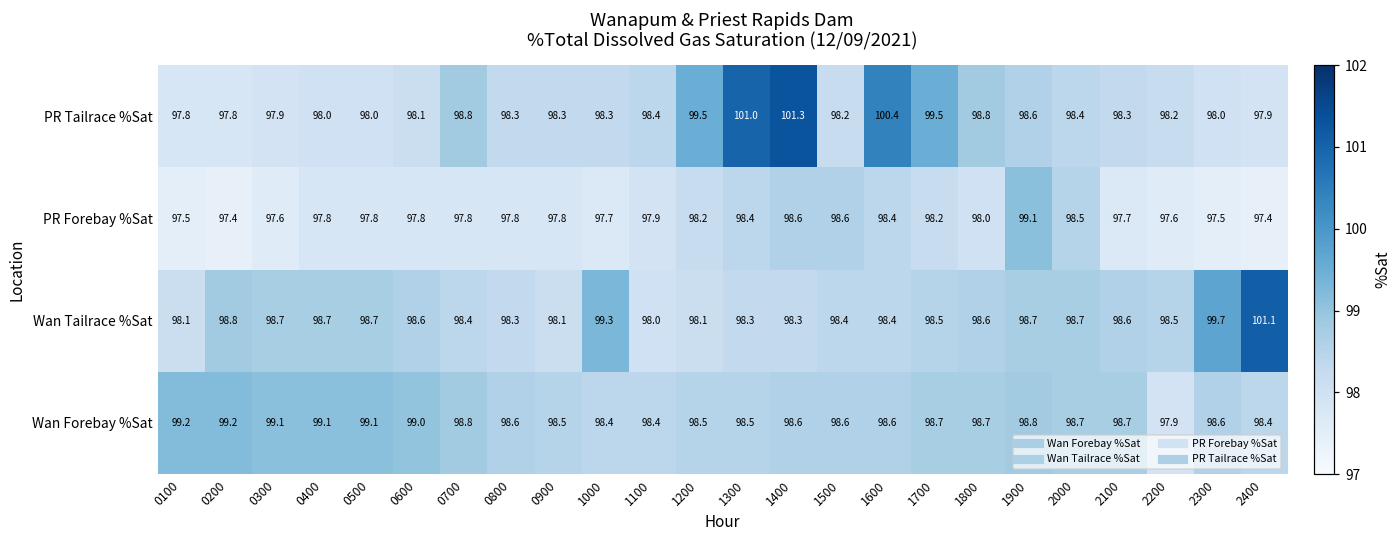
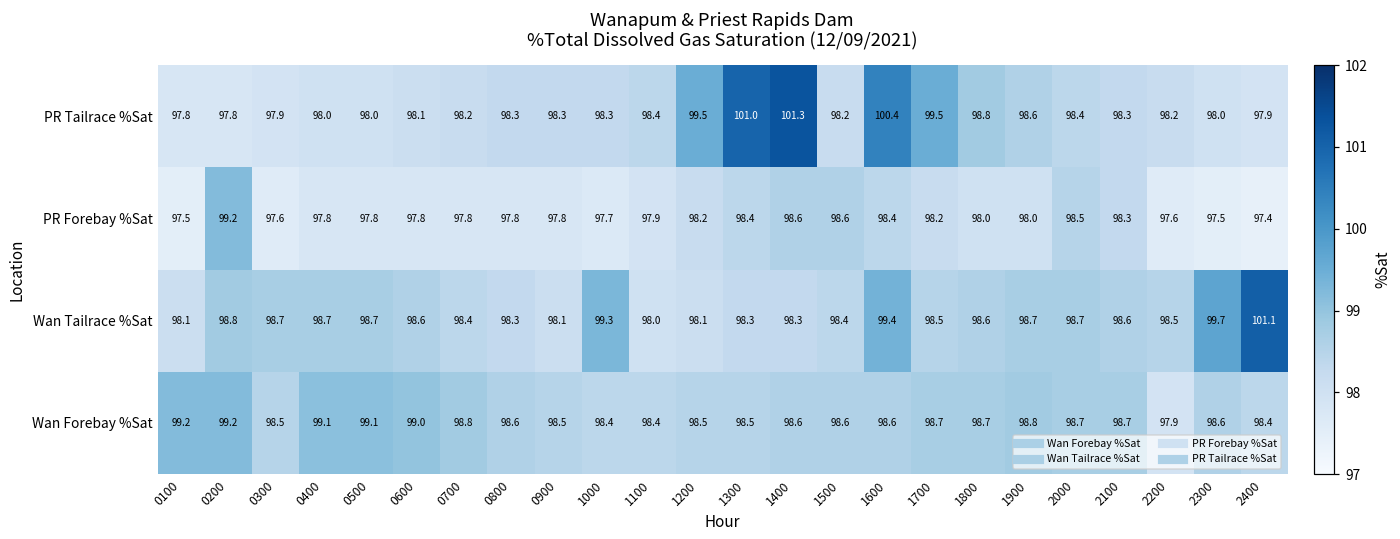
PR Tailrace %Sat, 0700: 98.8 -> 98.2
PR Forebay %Sat, 0200: 97.4 -> 99.2
PR Forebay %Sat, 1900: 99.1 -> 98.0
PR Forebay %Sat, 2100: 97.7 -> 98.3
Wan Tailrace %Sat, 1600: 98.4 -> 99.4
Wan Forebay %Sat, 0300: 99.1 -> 98.5
